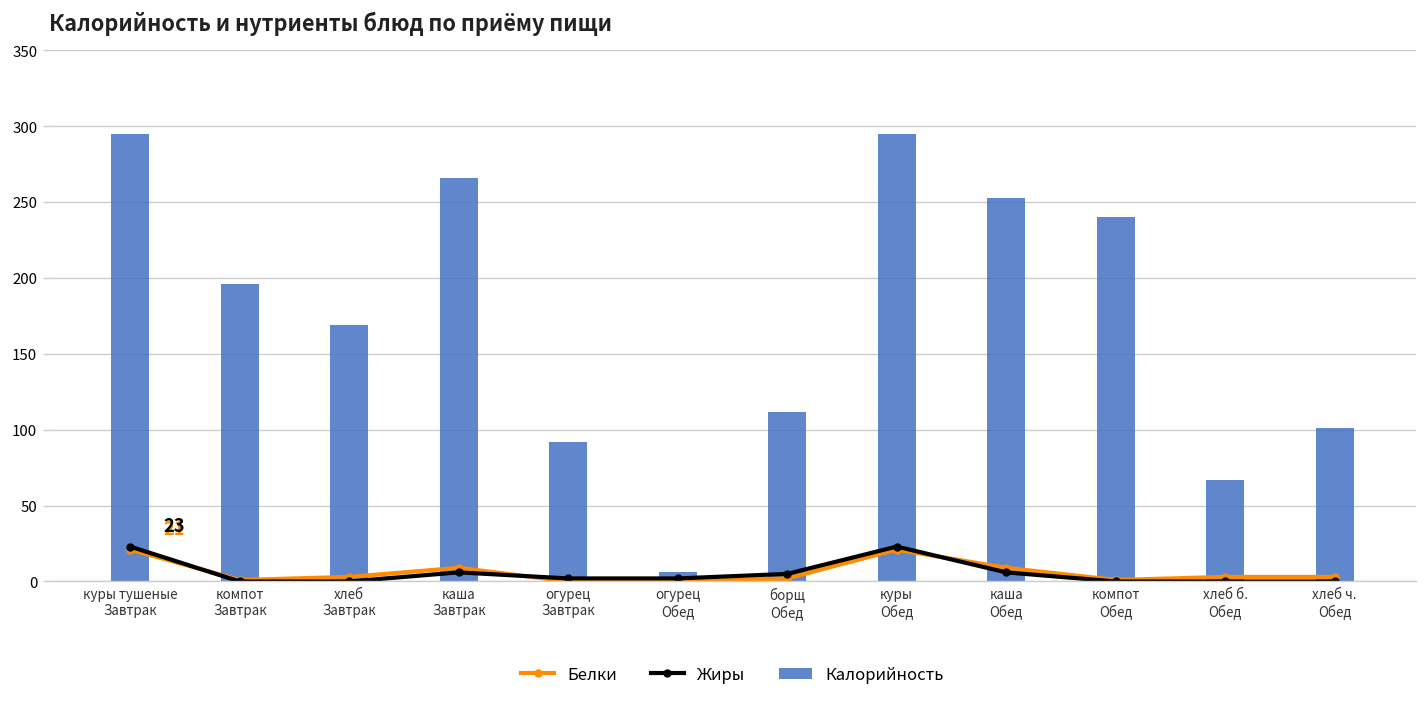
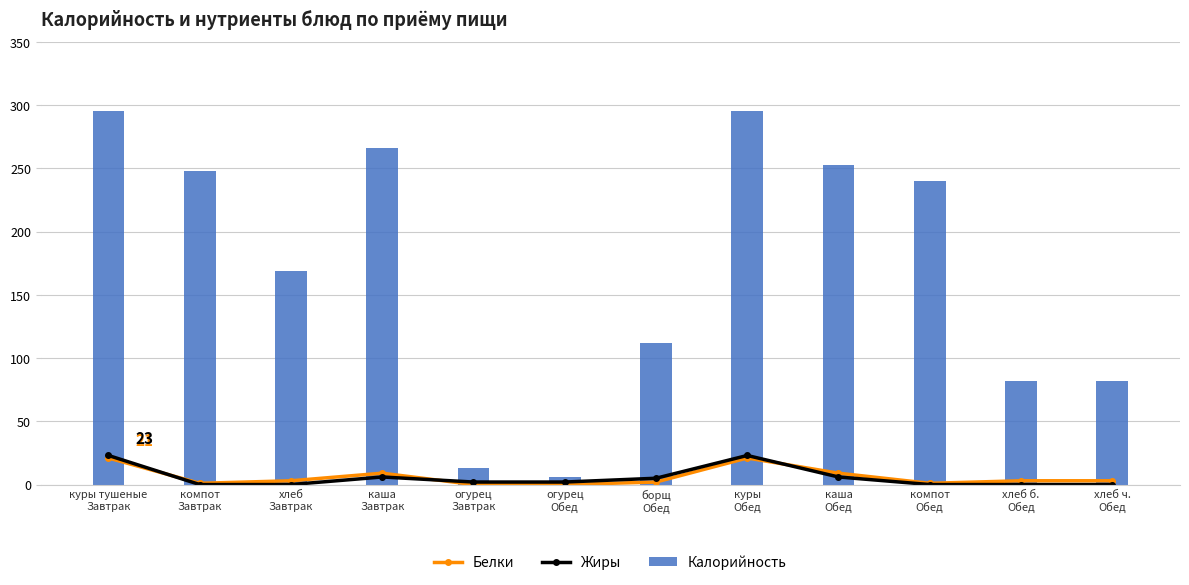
Калорийность, компот Завтрак: 196 -> 248
Калорийность, огурец Завтрак: 92 -> 13
Калорийность, хлеб б. Обед: 67 -> 82
Калорийность, хлеб ч. Обед: 101 -> 82
